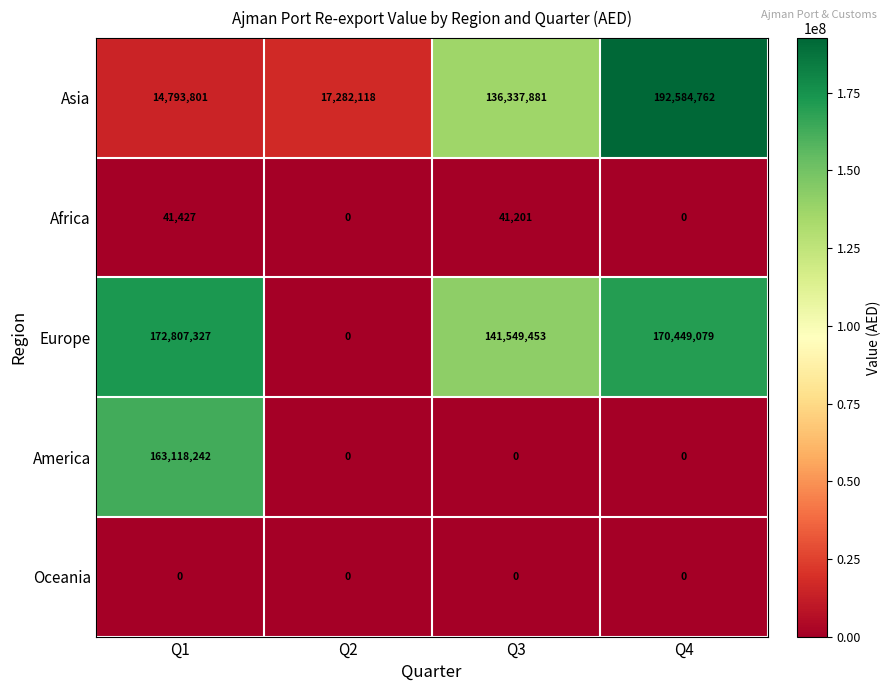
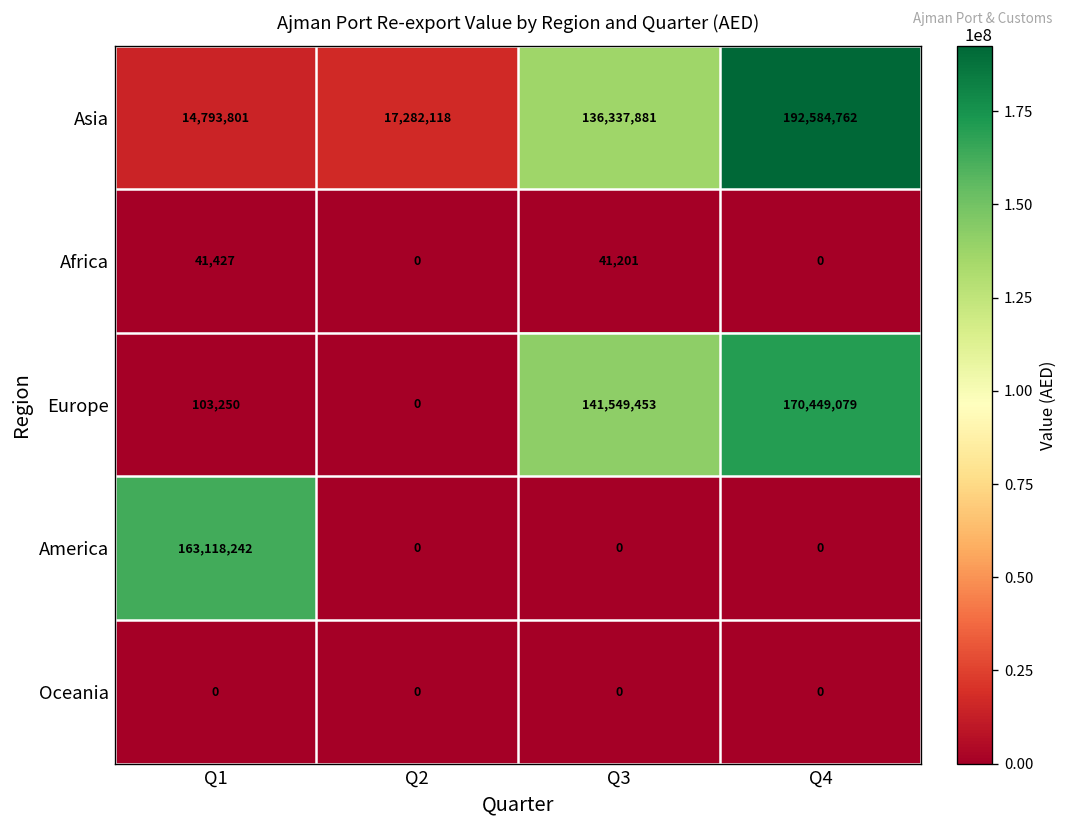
Europe, Q1: 172,807,327 -> 103,250
